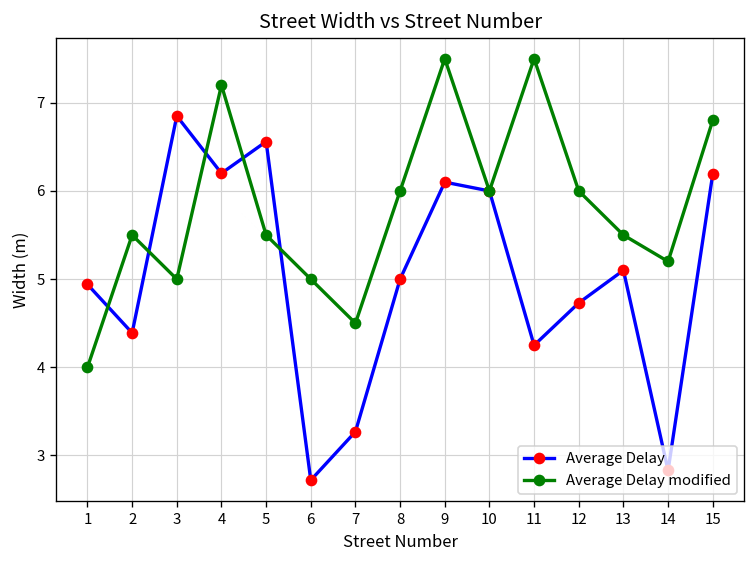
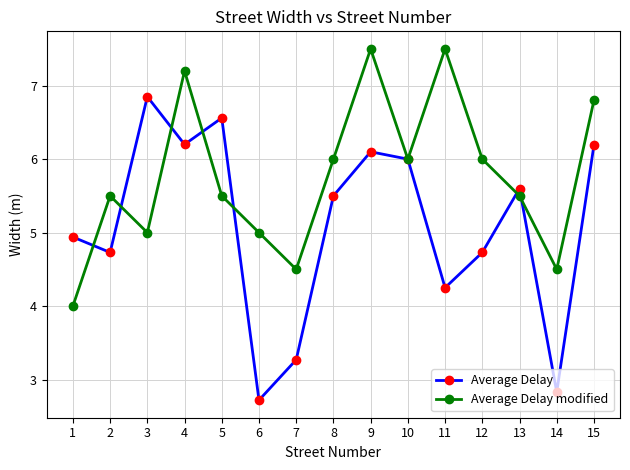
Average Delay, 2: 4.4 -> 4.7
Average Delay, 8: 5.0 -> 5.5
Average Delay, 13: 5.1 -> 5.6
Average Delay modified, 14: 5.2 -> 4.5
